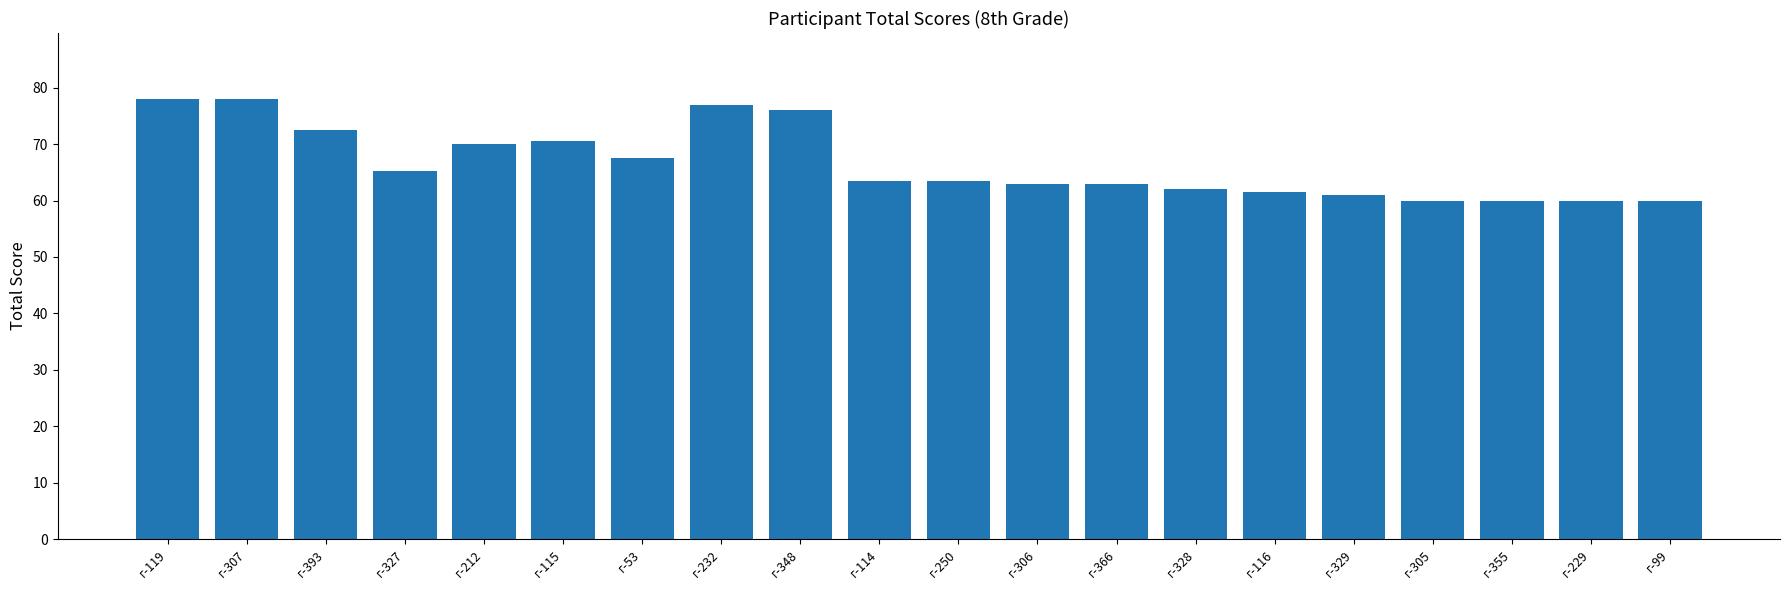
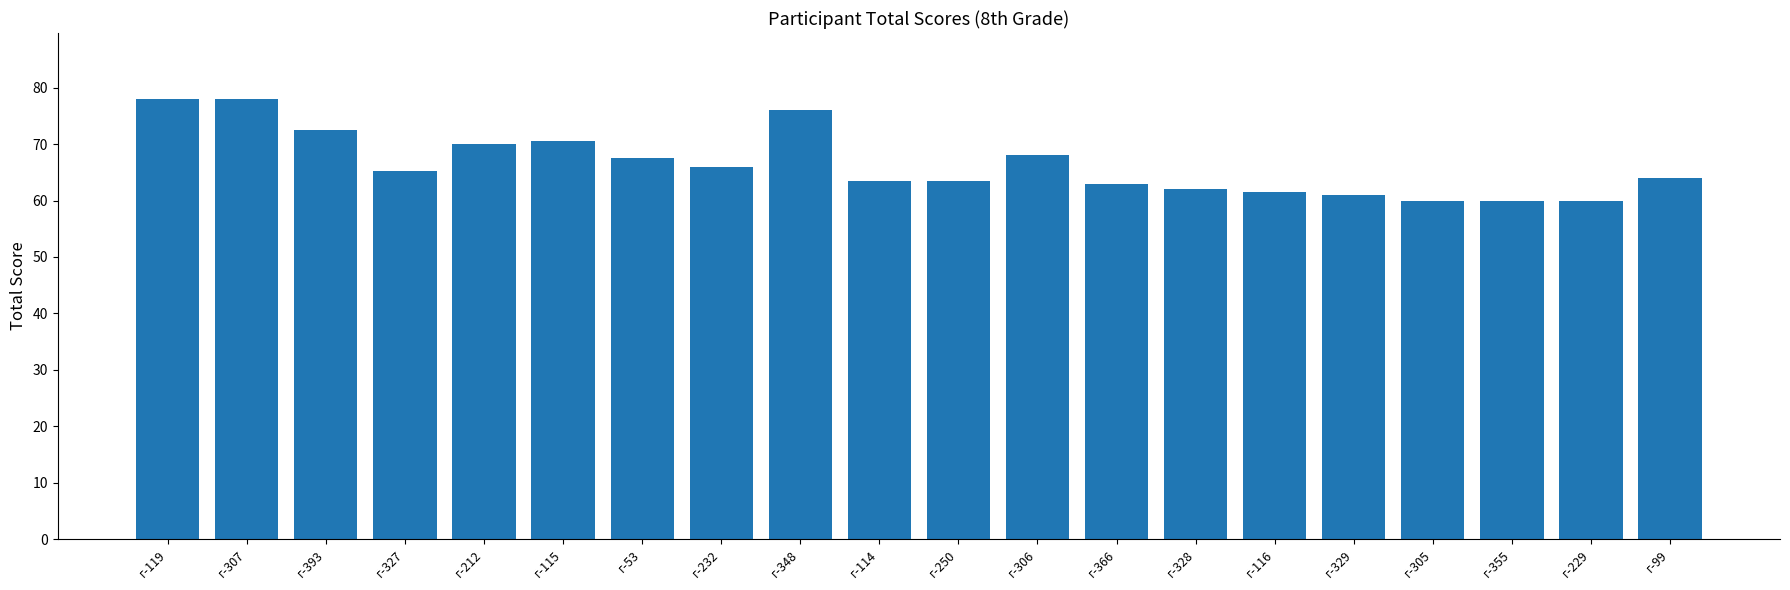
г-232: 77 -> 66
г-306: 63 -> 68
г-99: 60 -> 64
